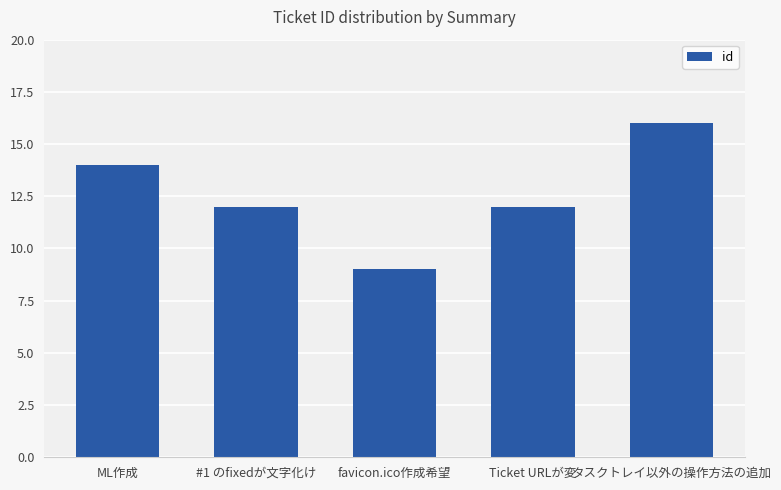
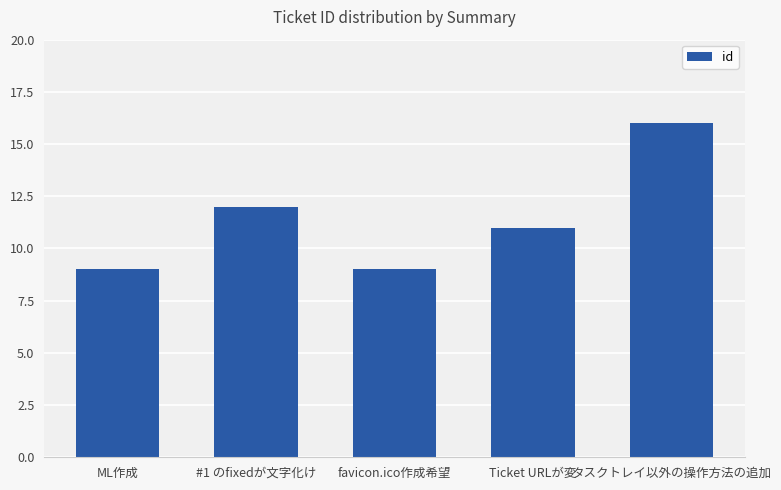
ML作成: 14 -> 9
Ticket URLが変: 12 -> 11
